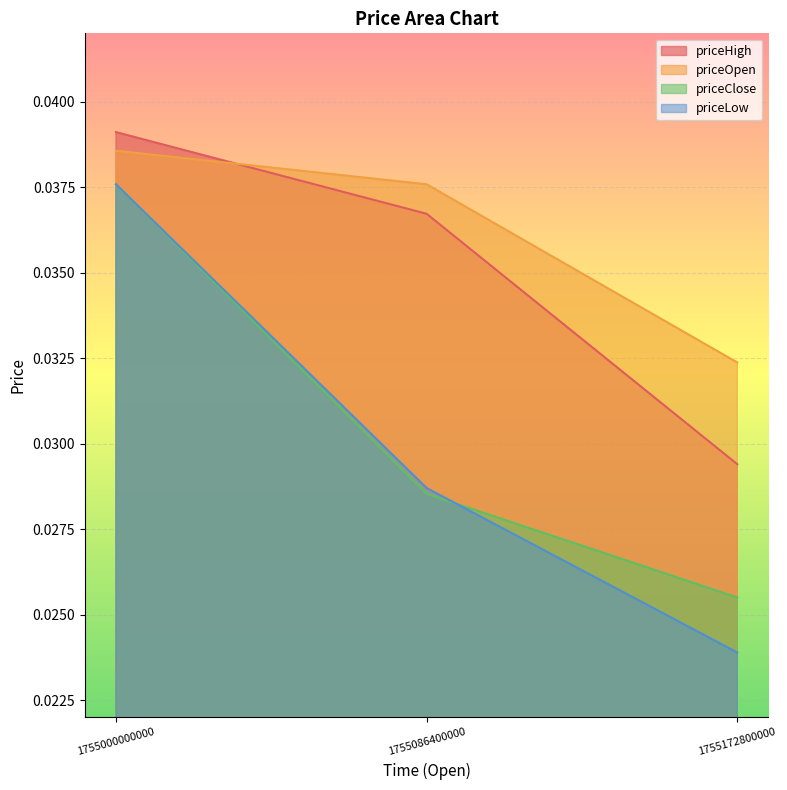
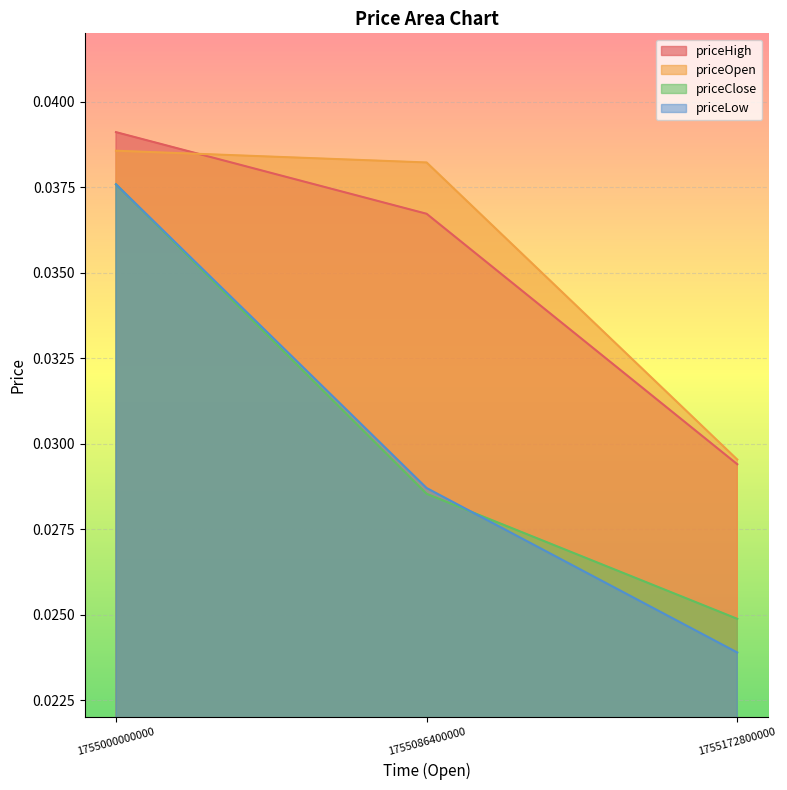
priceOpen, 1755086400000: 0.0376 -> 0.0382
priceOpen, 1755172800000: 0.0324 -> 0.0295
priceClose, 1755172800000: 0.0255 -> 0.0249
